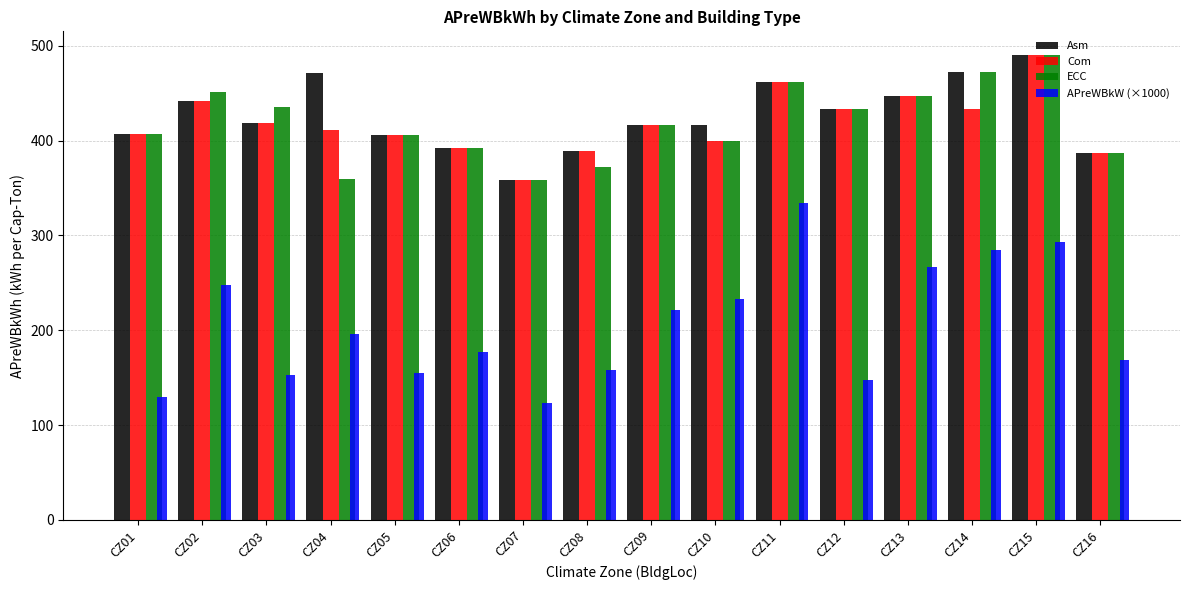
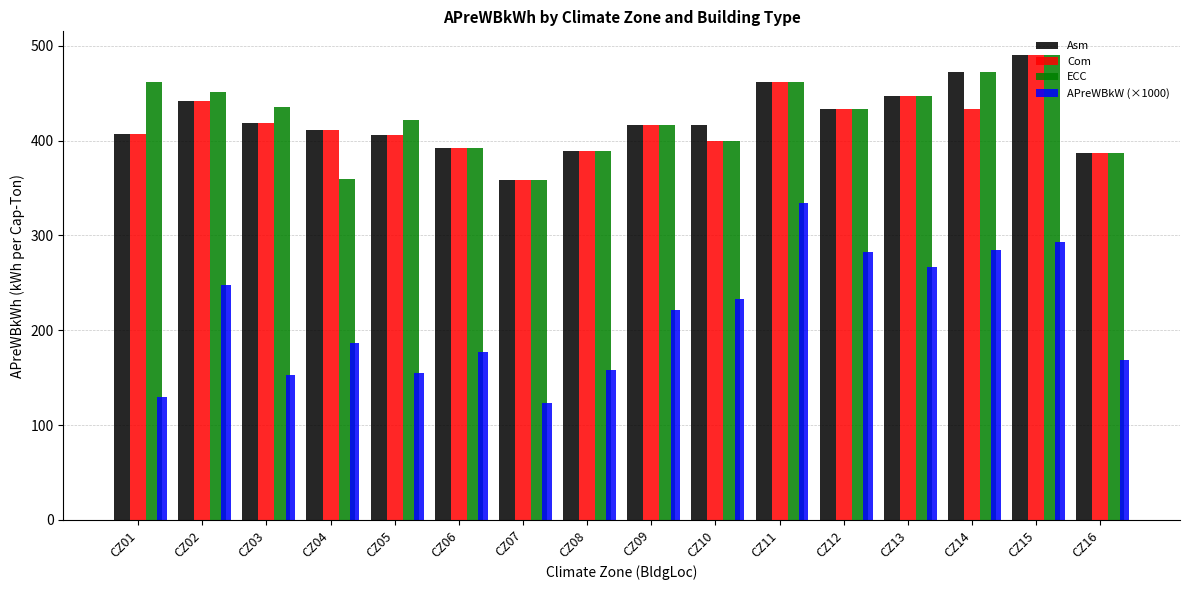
ECC, CZ01: 410 -> 460
Asm, CZ04: 470 -> 410
APreWBkW (×1000), CZ04: 200 -> 190
ECC, CZ05: 410 -> 420
ECC, CZ08: 370 -> 390
APreWBkW (×1000), CZ12: 150 -> 280
